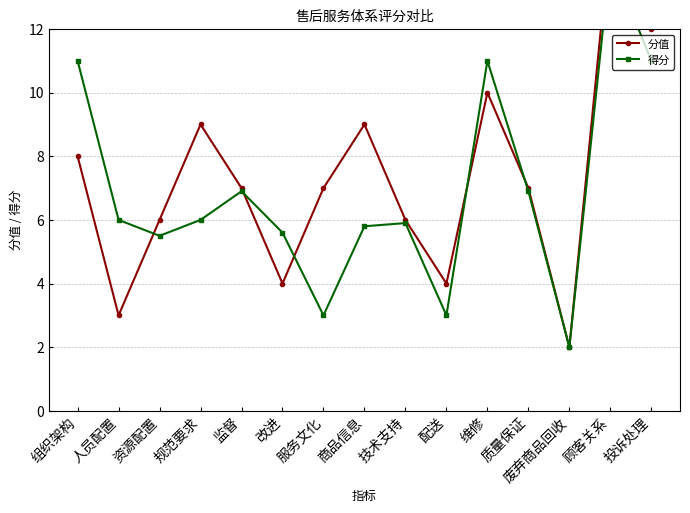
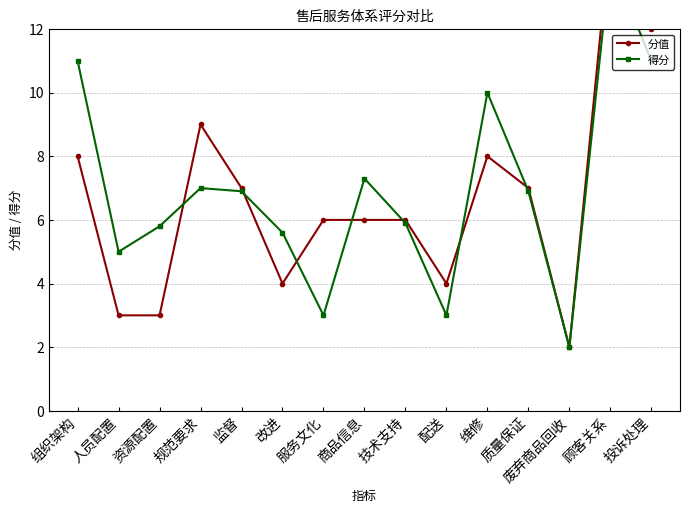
得分, 人员配置: 6 -> 5
分值, 资源配置: 6 -> 3
得分, 资源配置: 5.5 -> 5.8
得分, 规范要求: 6 -> 7
分值, 服务文化: 7 -> 6
分值, 商品信息: 9 -> 6
得分, 商品信息: 5.8 -> 7.3
分值, 维修: 10 -> 8
得分, 维修: 11 -> 10
